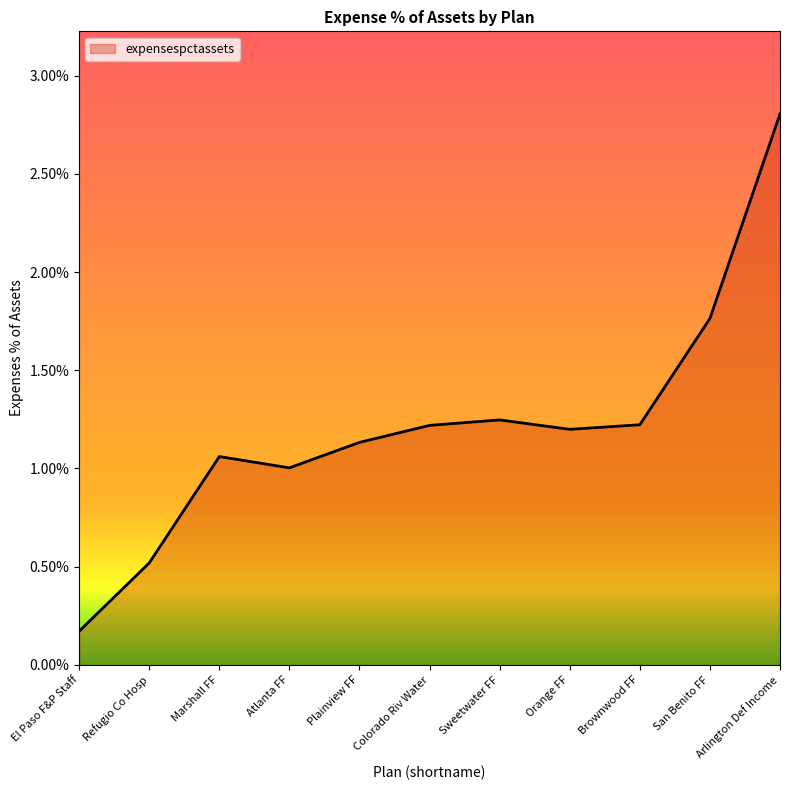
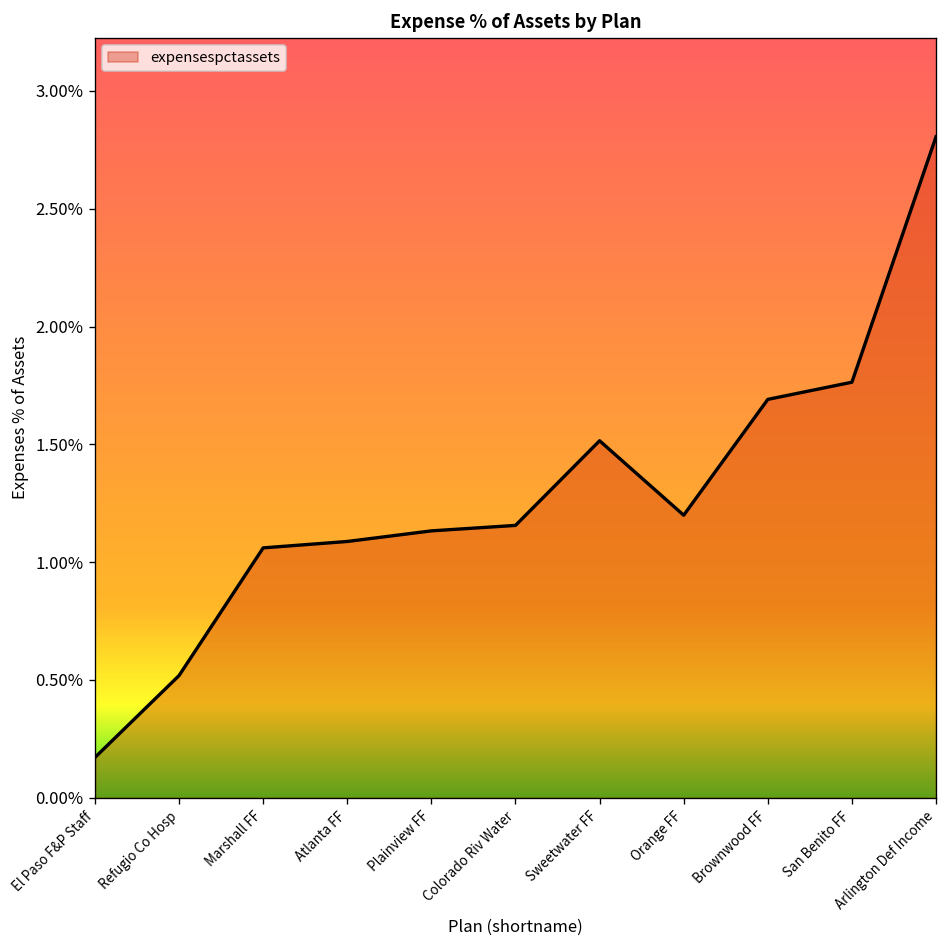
Atlanta FF: 1.00% -> 1.09%
Colorado Riv Water: 1.22% -> 1.16%
Sweetwater FF: 1.25% -> 1.52%
Brownwood FF: 1.22% -> 1.69%
